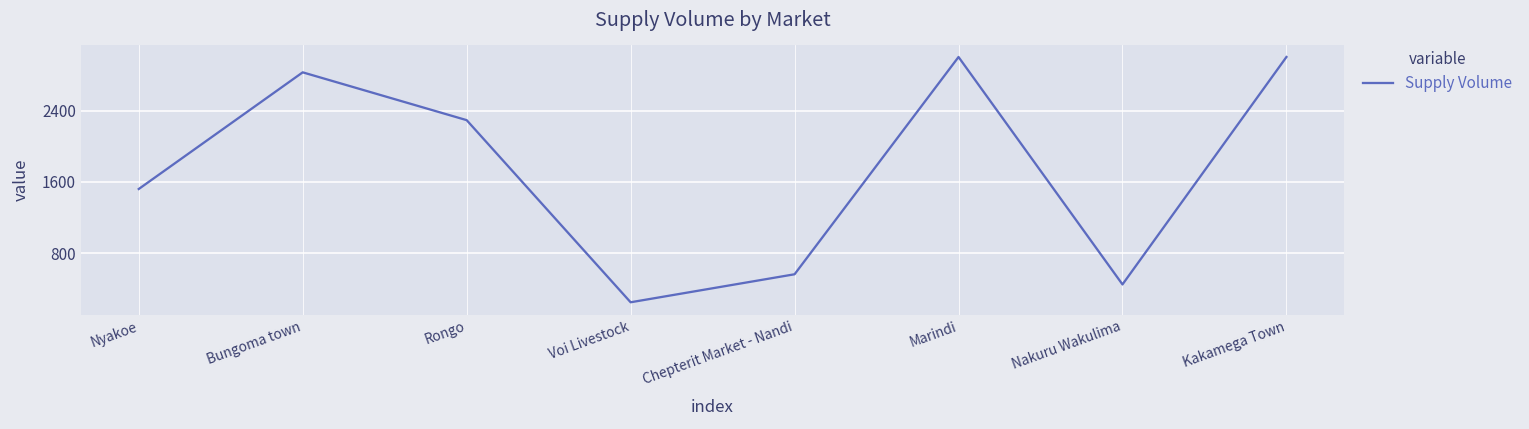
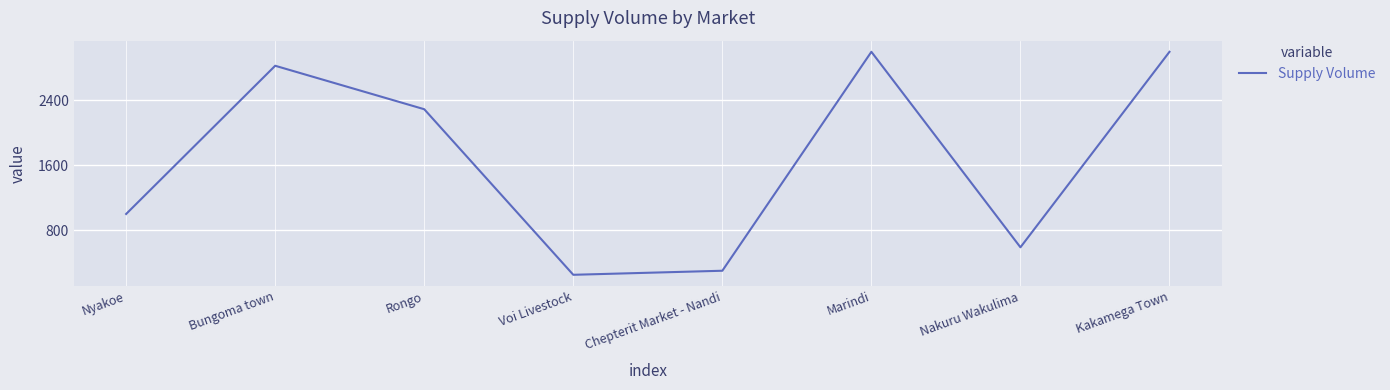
Nyakoe: 1500 -> 1000
Chepterit Market - Nandi: 600 -> 300
Nakuru Wakulima: 500 -> 600
